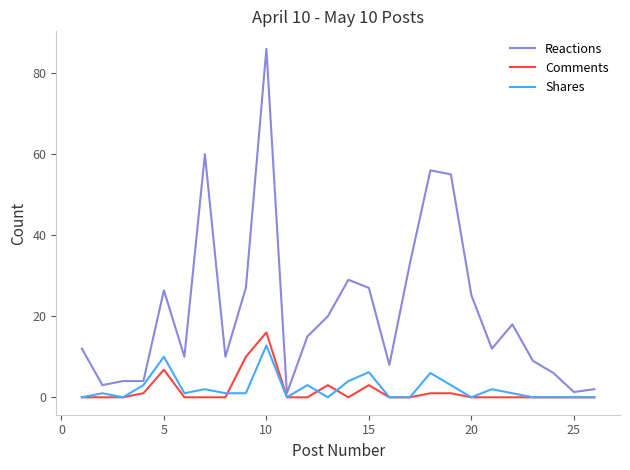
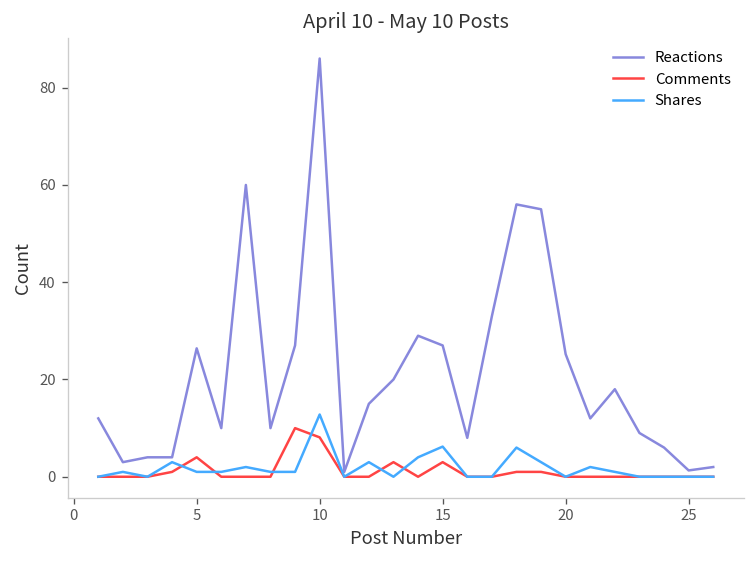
Comments, 5: 7 -> 4
Shares, 5: 10 -> 1
Comments, 10: 16 -> 8
